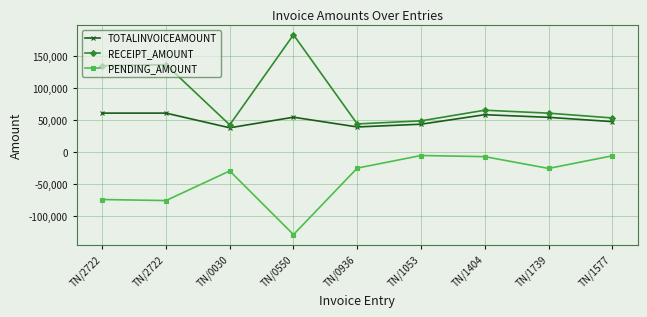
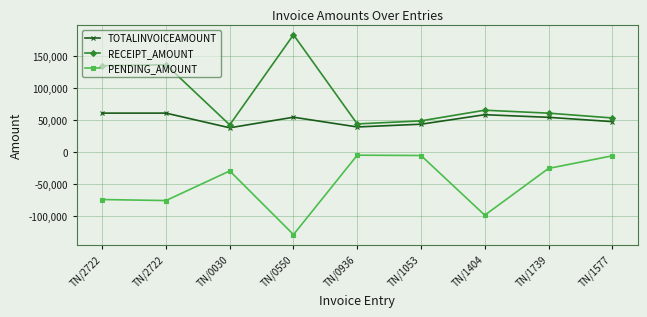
PENDING_AMOUNT, TN/0936: -20,000 -> 0
PENDING_AMOUNT, TN/1404: -10,000 -> -100,000
